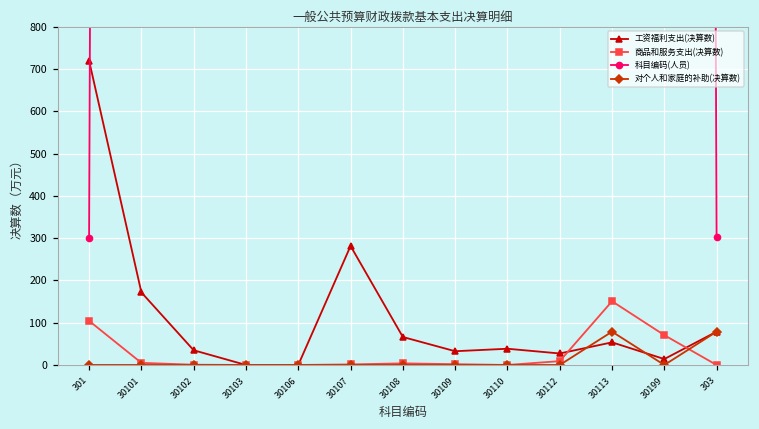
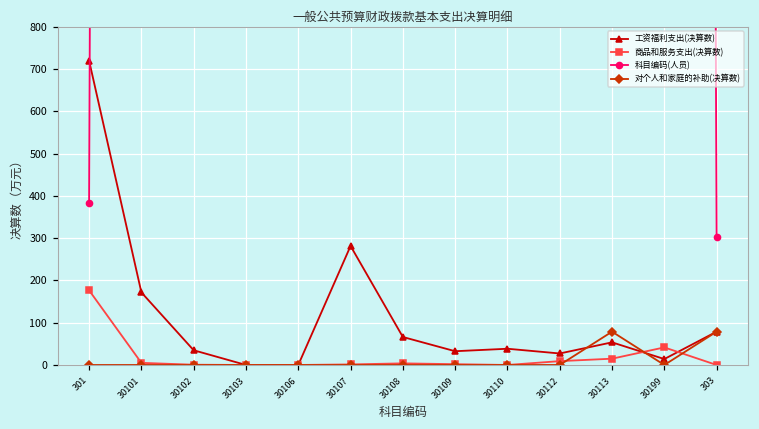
商品和服务支出(决算数), 301: 100 -> 180
科目编码(人员), 301: 300 -> 380
商品和服务支出(决算数), 30113: 150 -> 10
商品和服务支出(决算数), 30199: 70 -> 40
